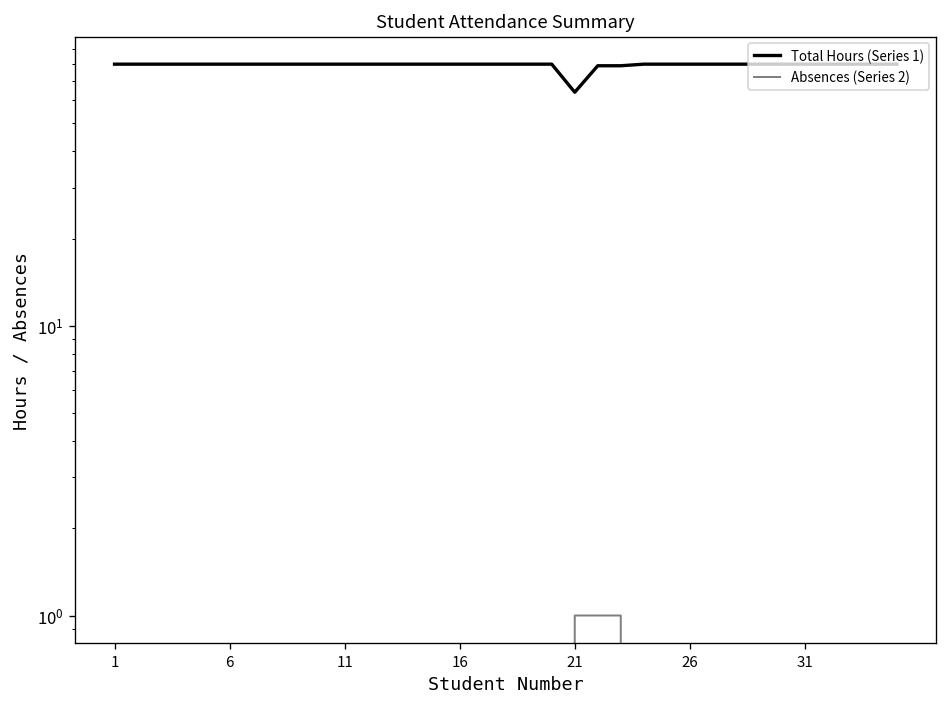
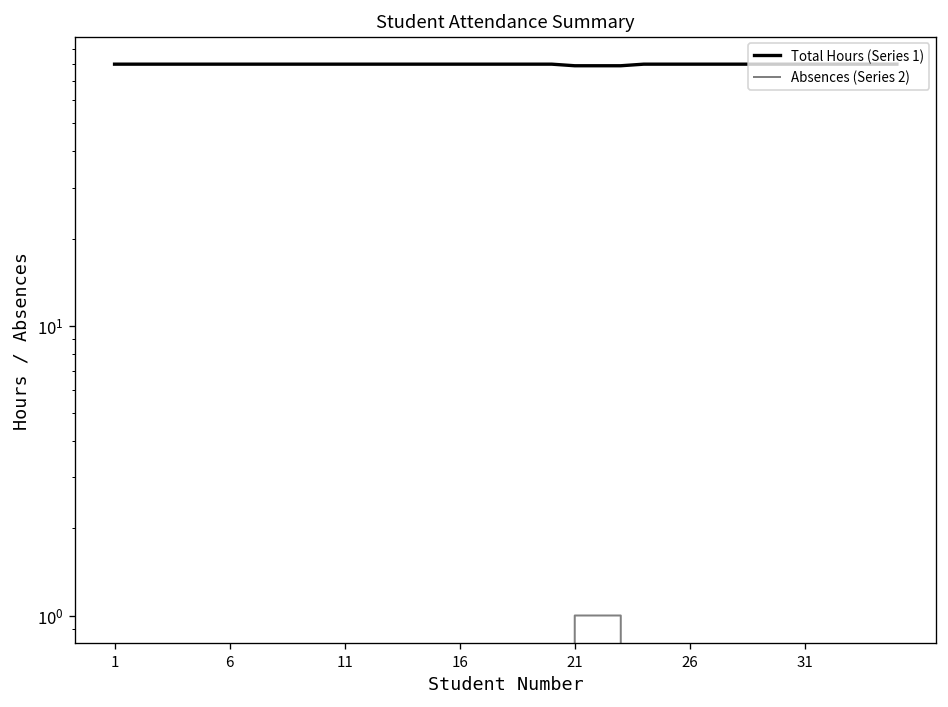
Total Hours (Series 1), 21: 64 -> 79
